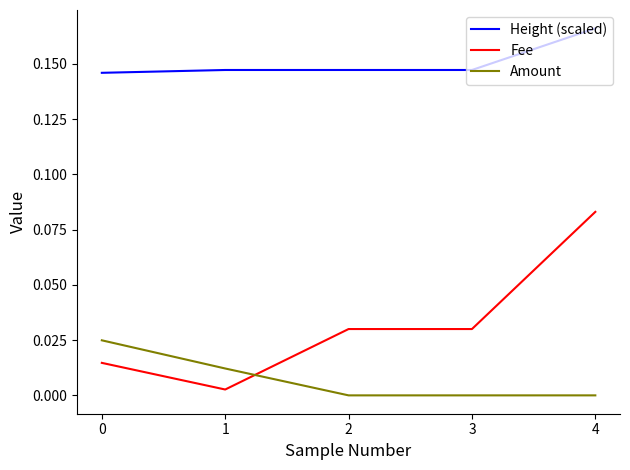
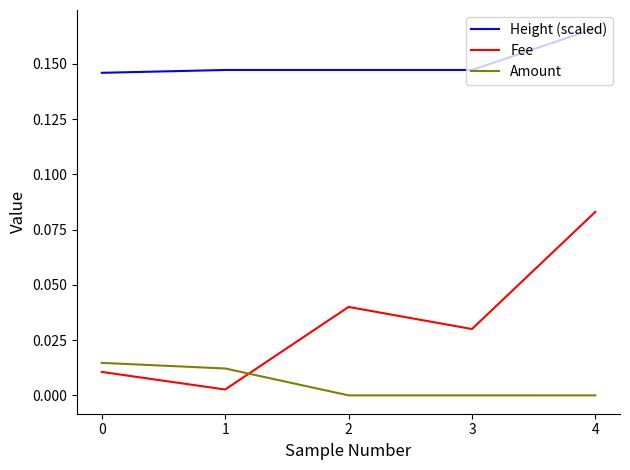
Fee, 0: 0.015 -> 0.011
Amount, 0: 0.025 -> 0.015
Fee, 2: 0.03 -> 0.04
